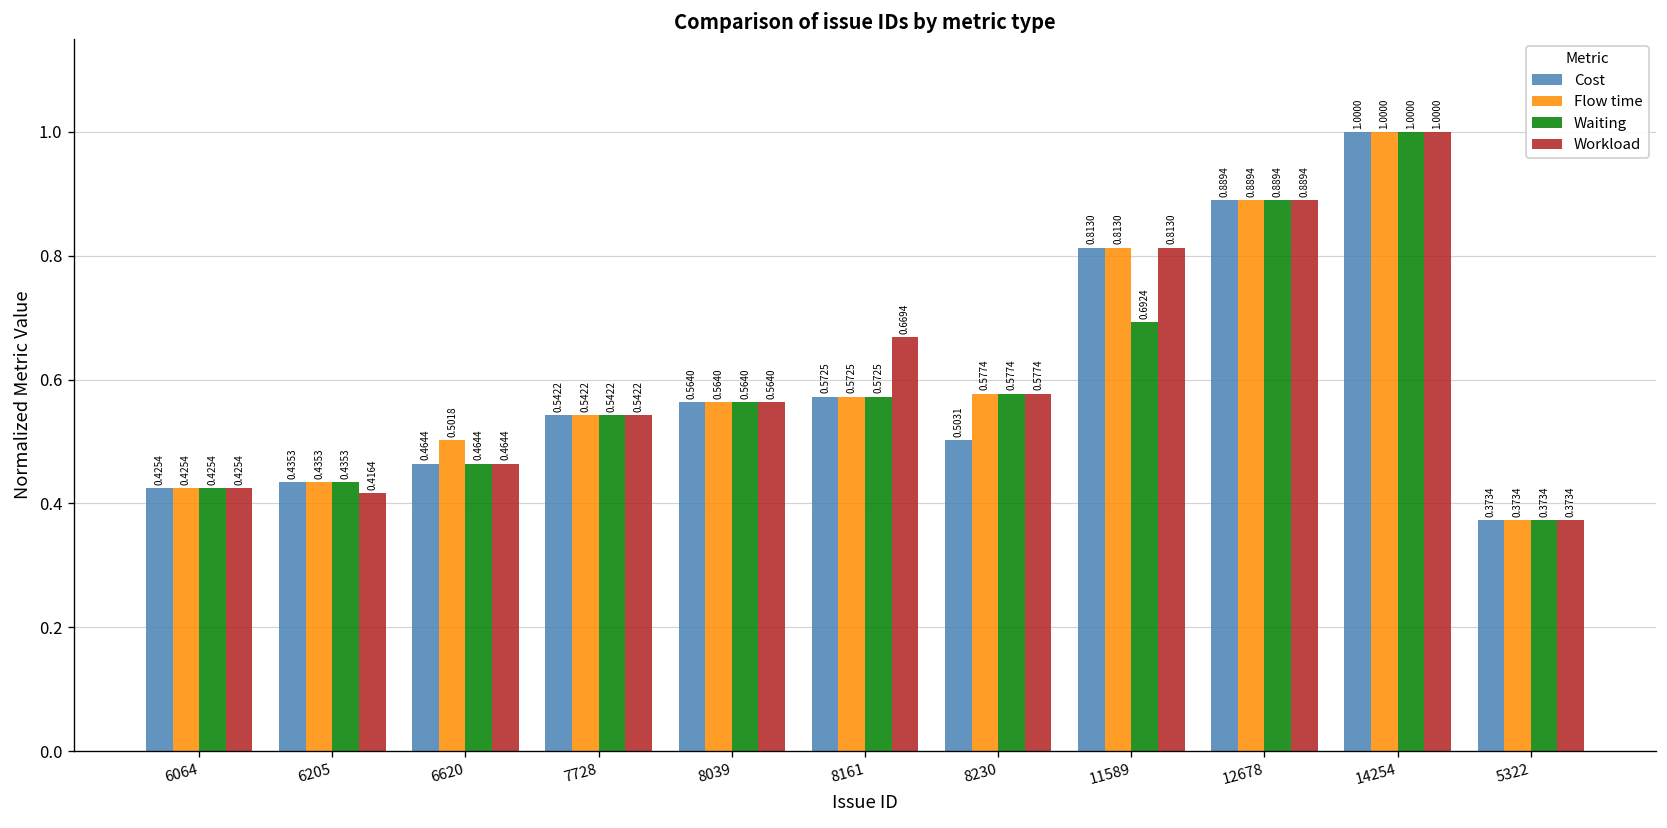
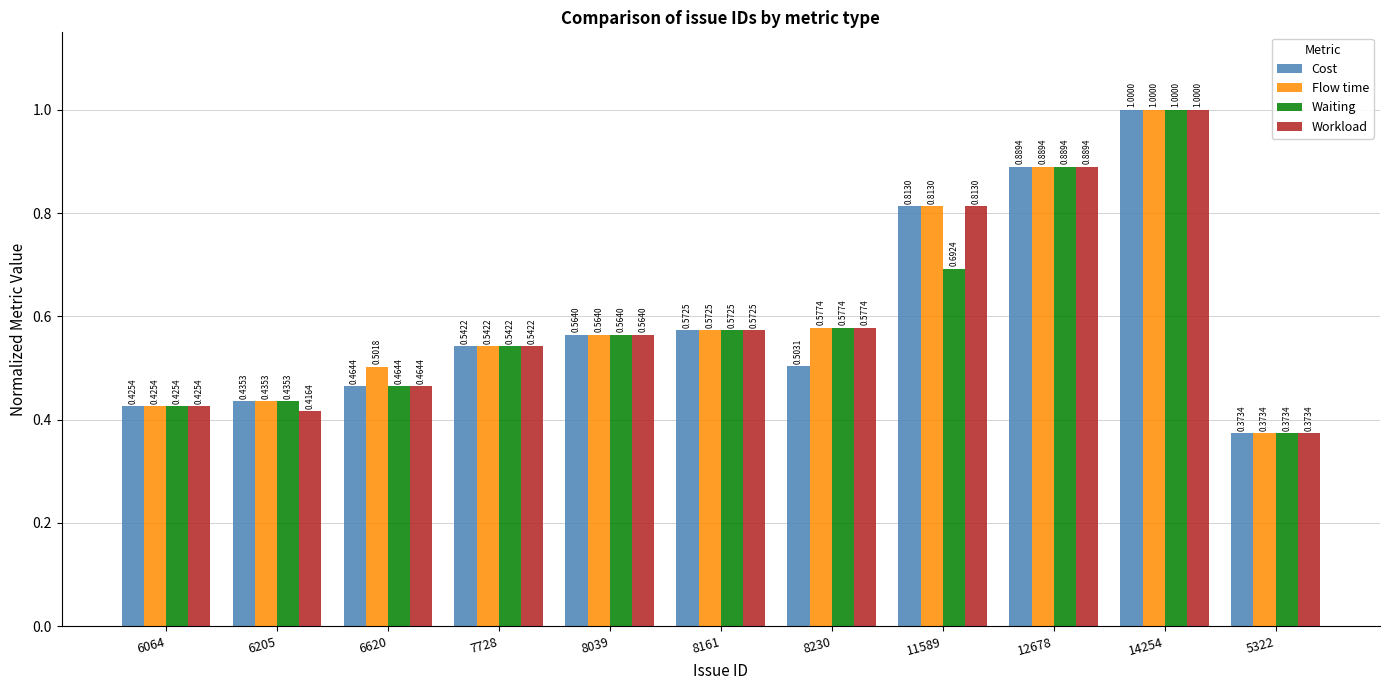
Workload, 8161: 0.6694 -> 0.5725
